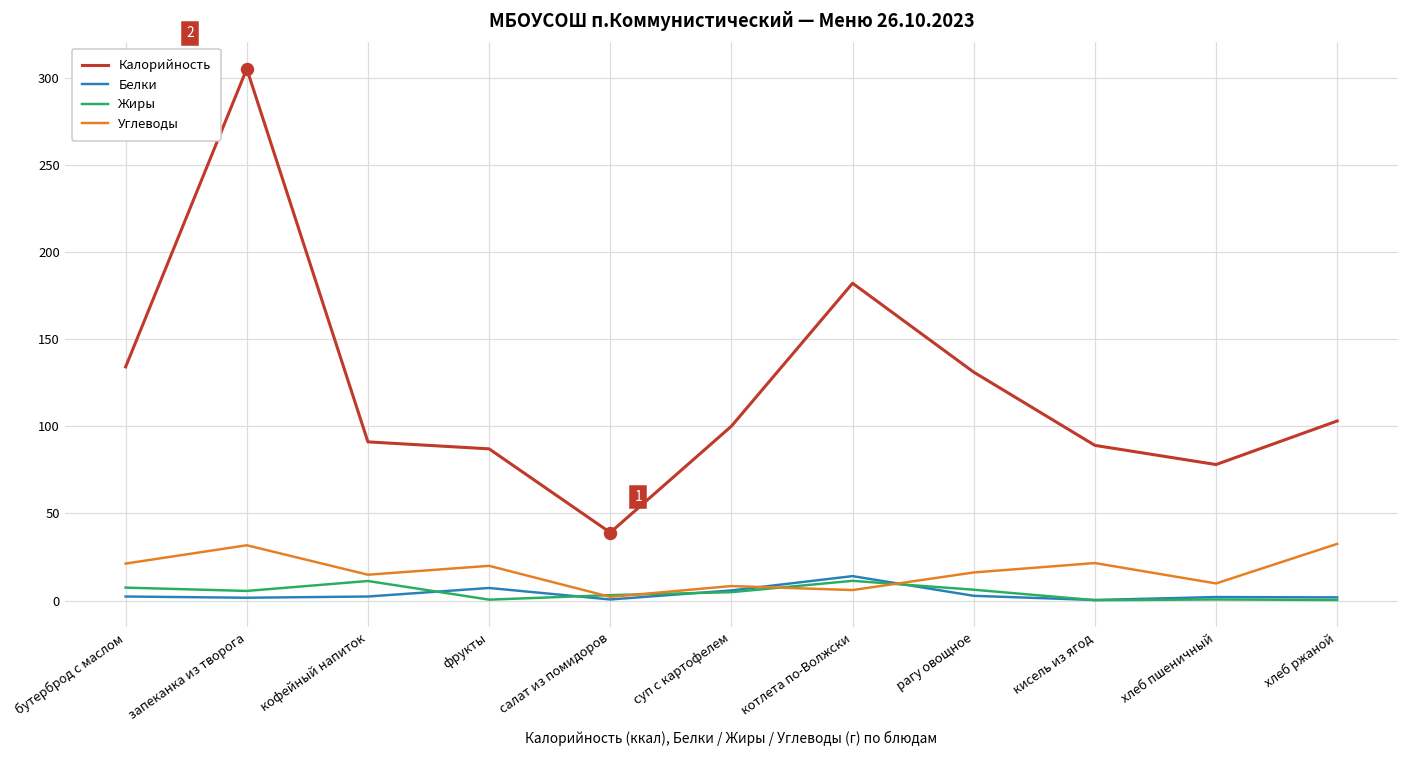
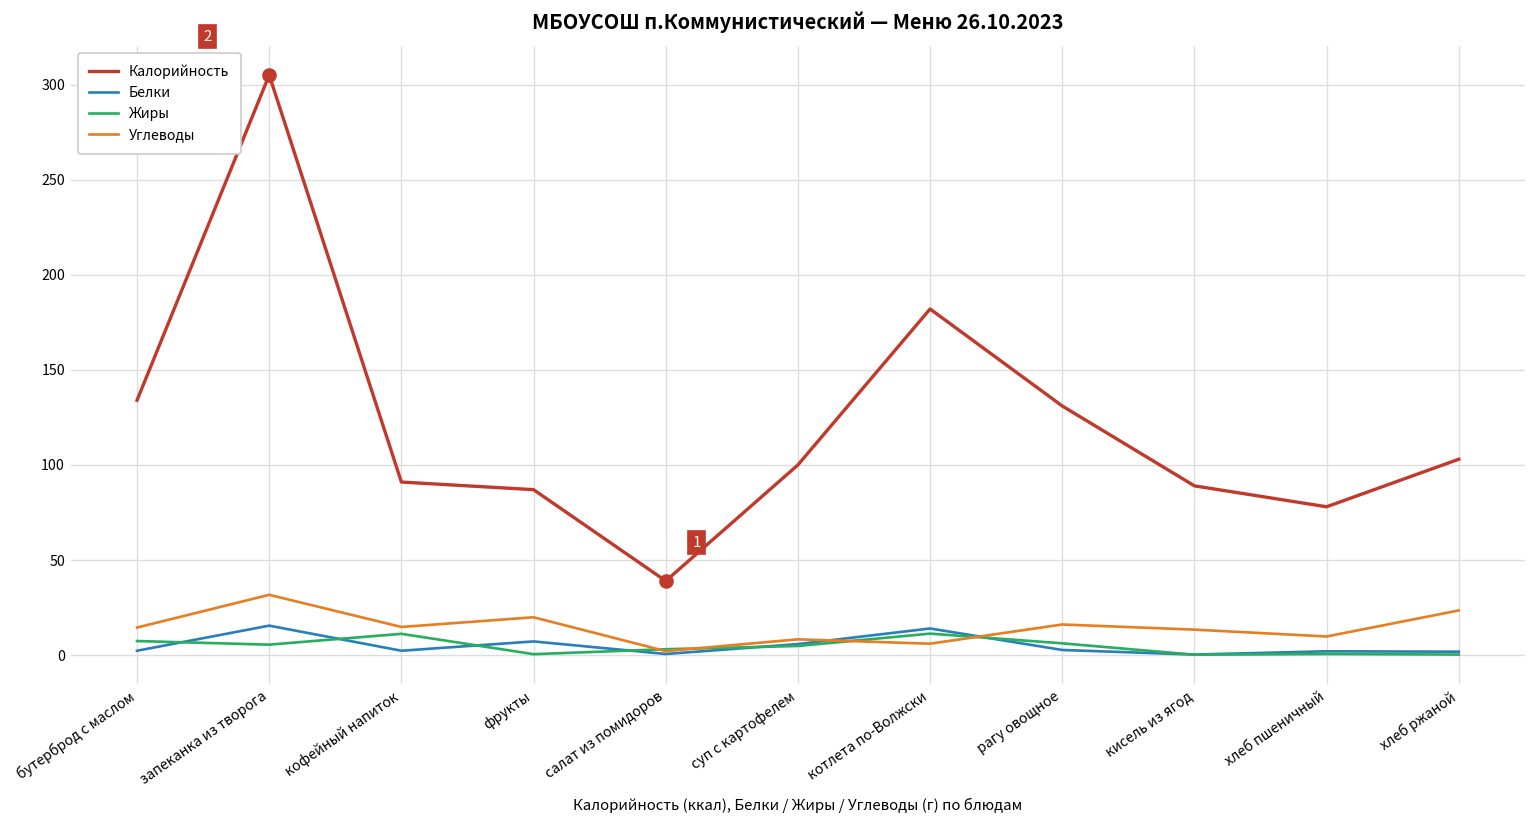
Углеводы, бутерброд с маслом: 21 -> 15
Белки, запеканка из творога: 2 -> 16
Углеводы, кисель из ягод: 22 -> 13
Углеводы, хлеб ржаной: 33 -> 24
